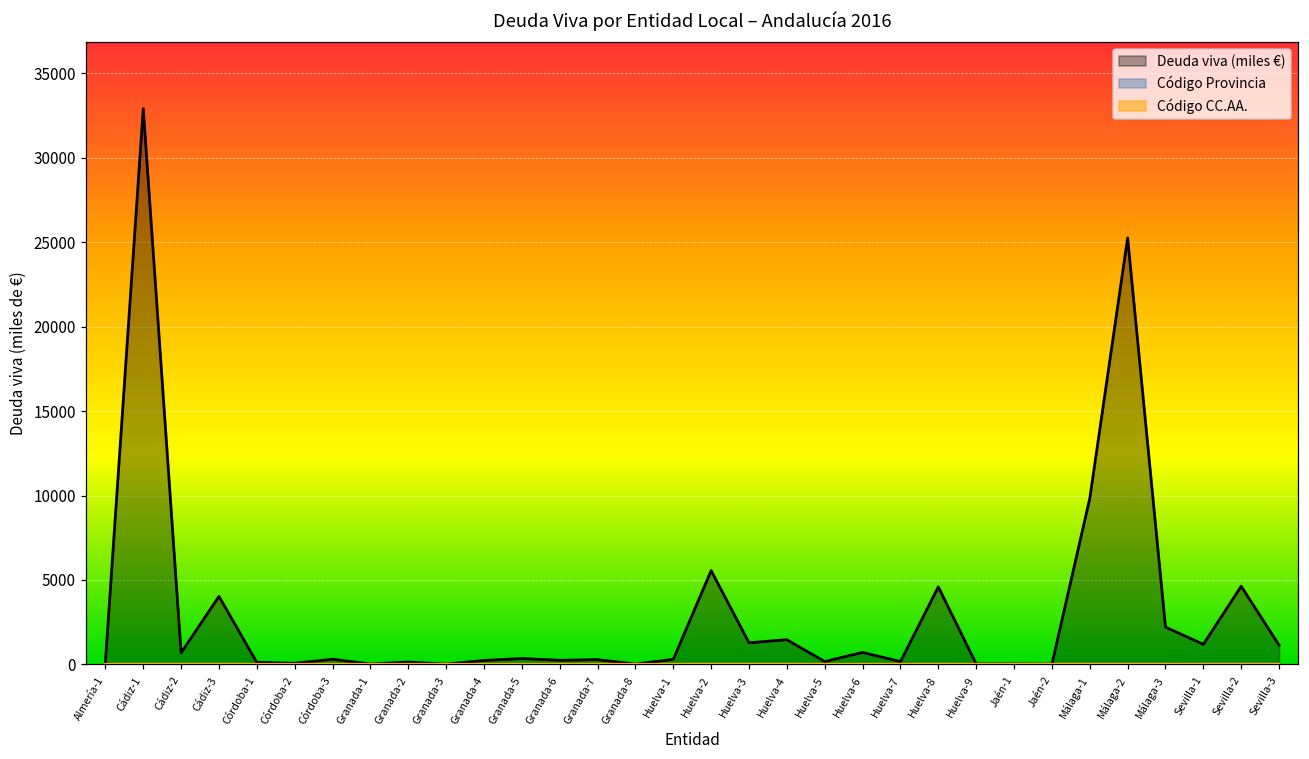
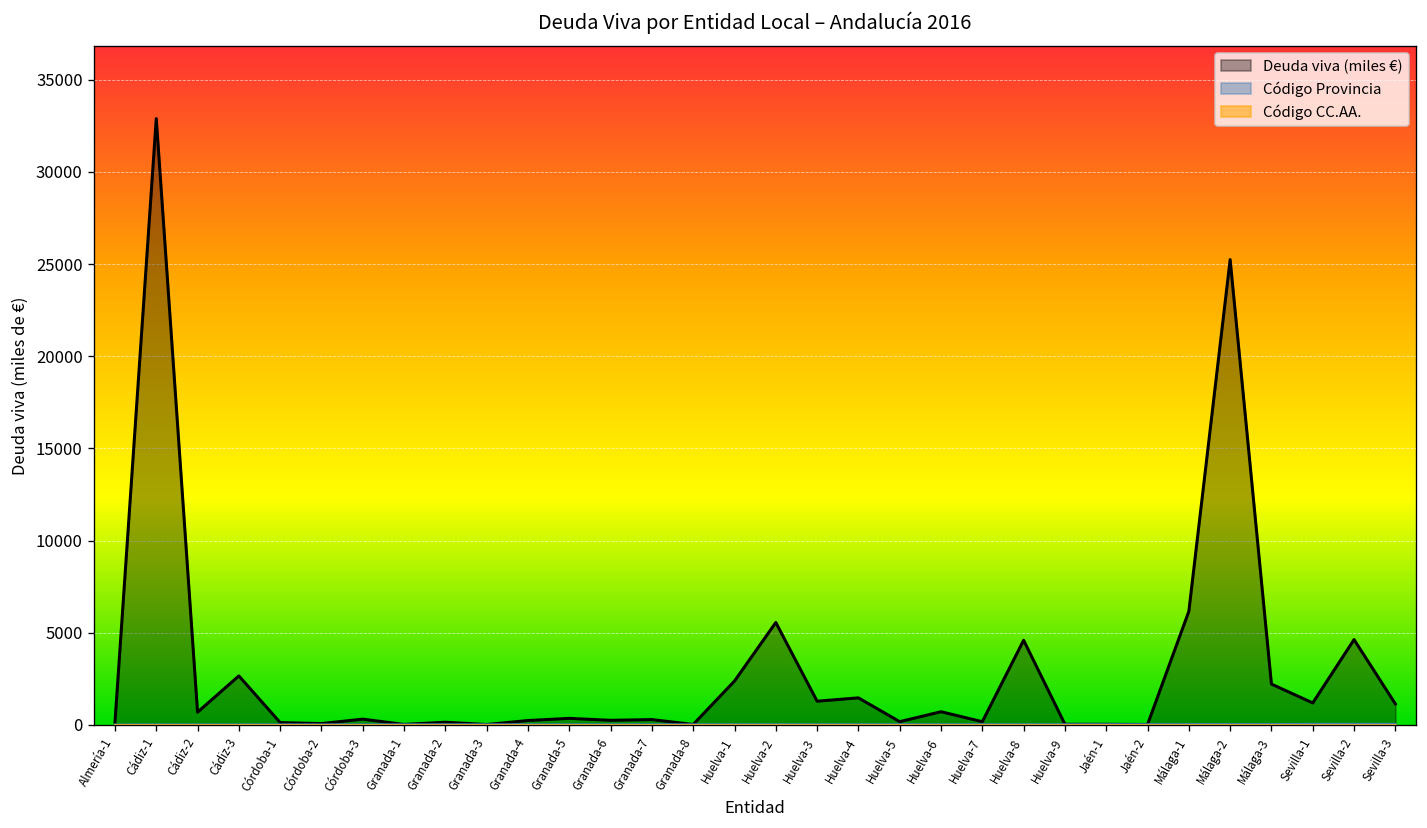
Deuda viva (miles €), Cádiz-3: 4000 -> 2700
Deuda viva (miles €), Huelva-1: 300 -> 2400
Deuda viva (miles €), Málaga-1: 9800 -> 6200
